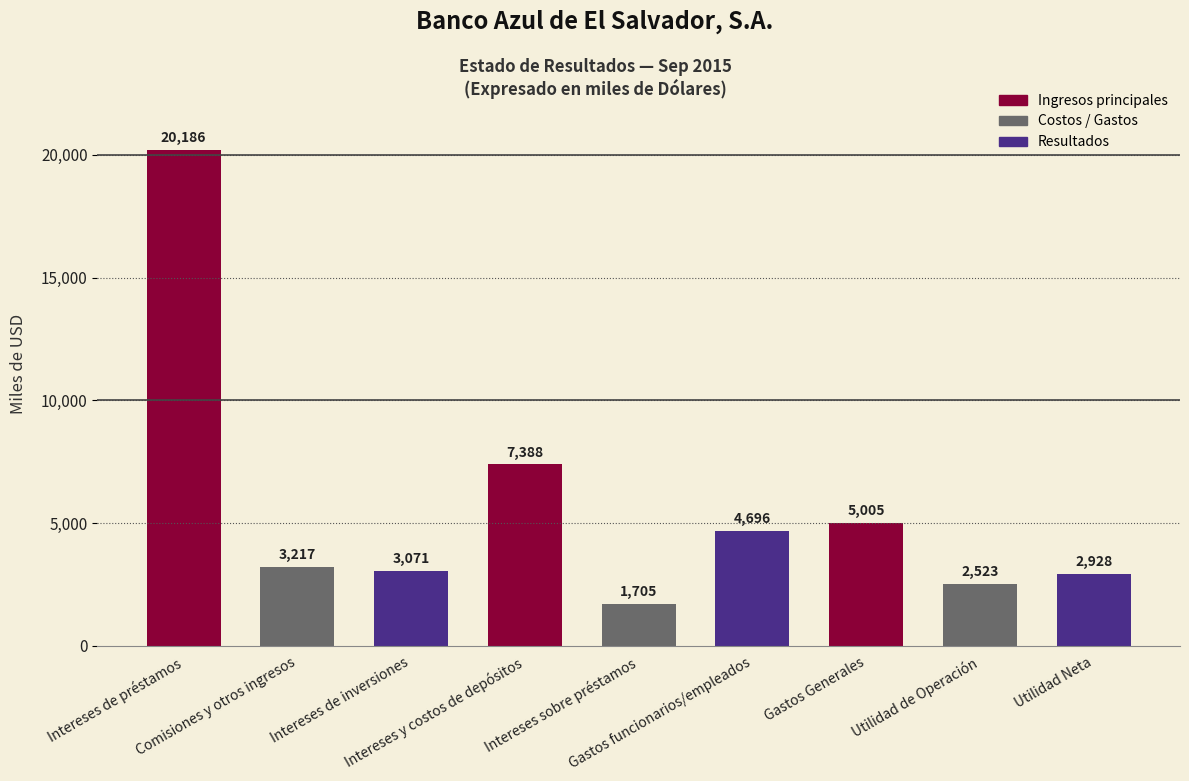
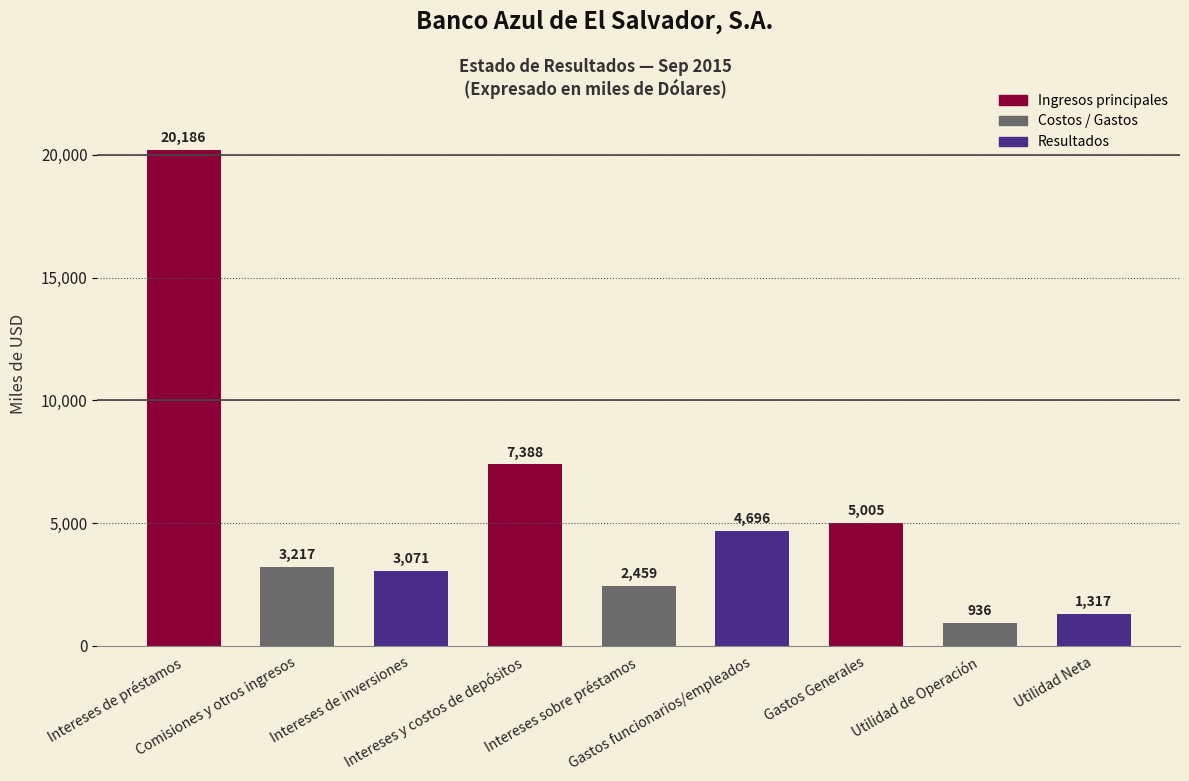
Intereses sobre préstamos: 1,705 -> 2,459
Utilidad de Operación: 2,523 -> 936
Utilidad Neta: 2,928 -> 1,317
